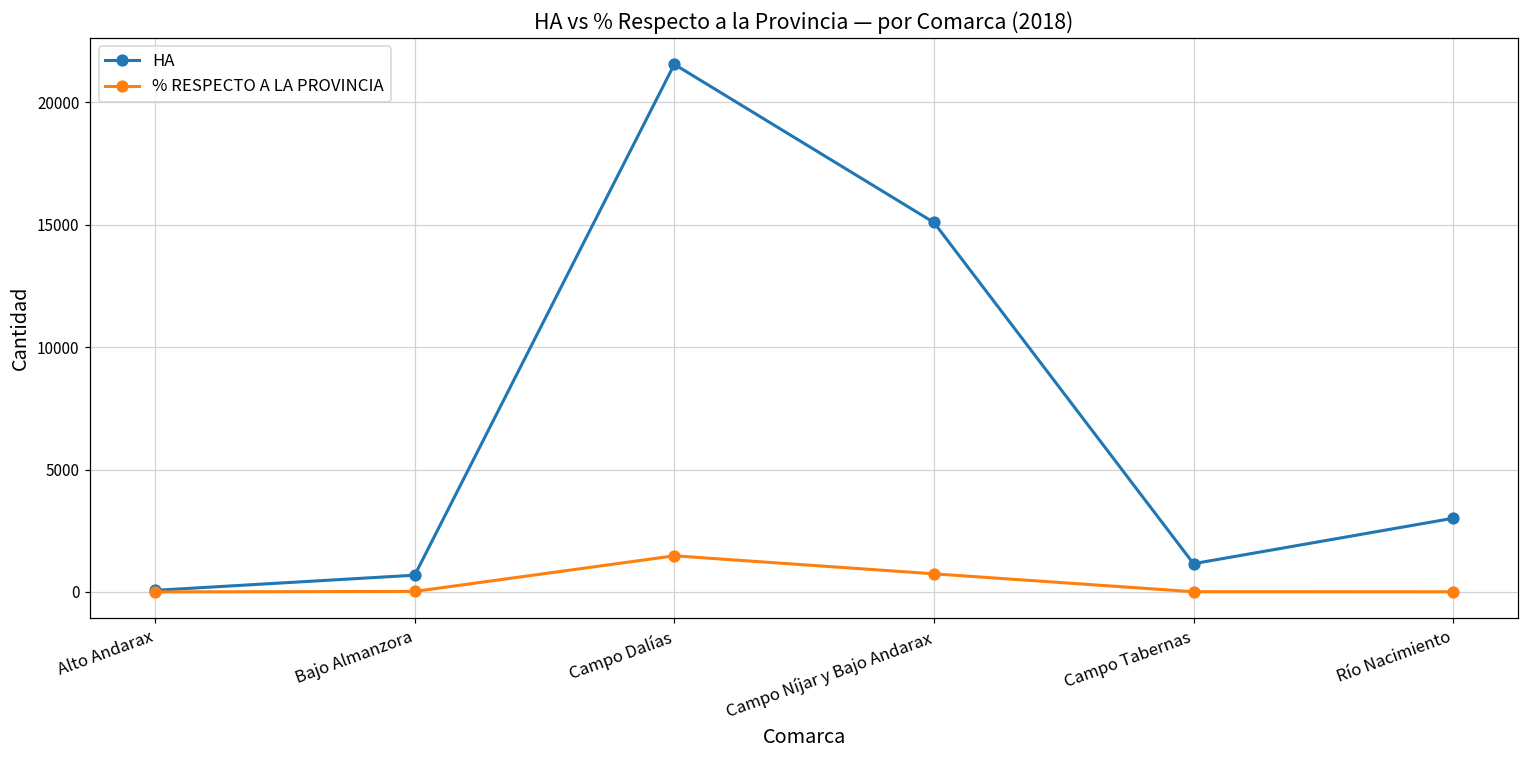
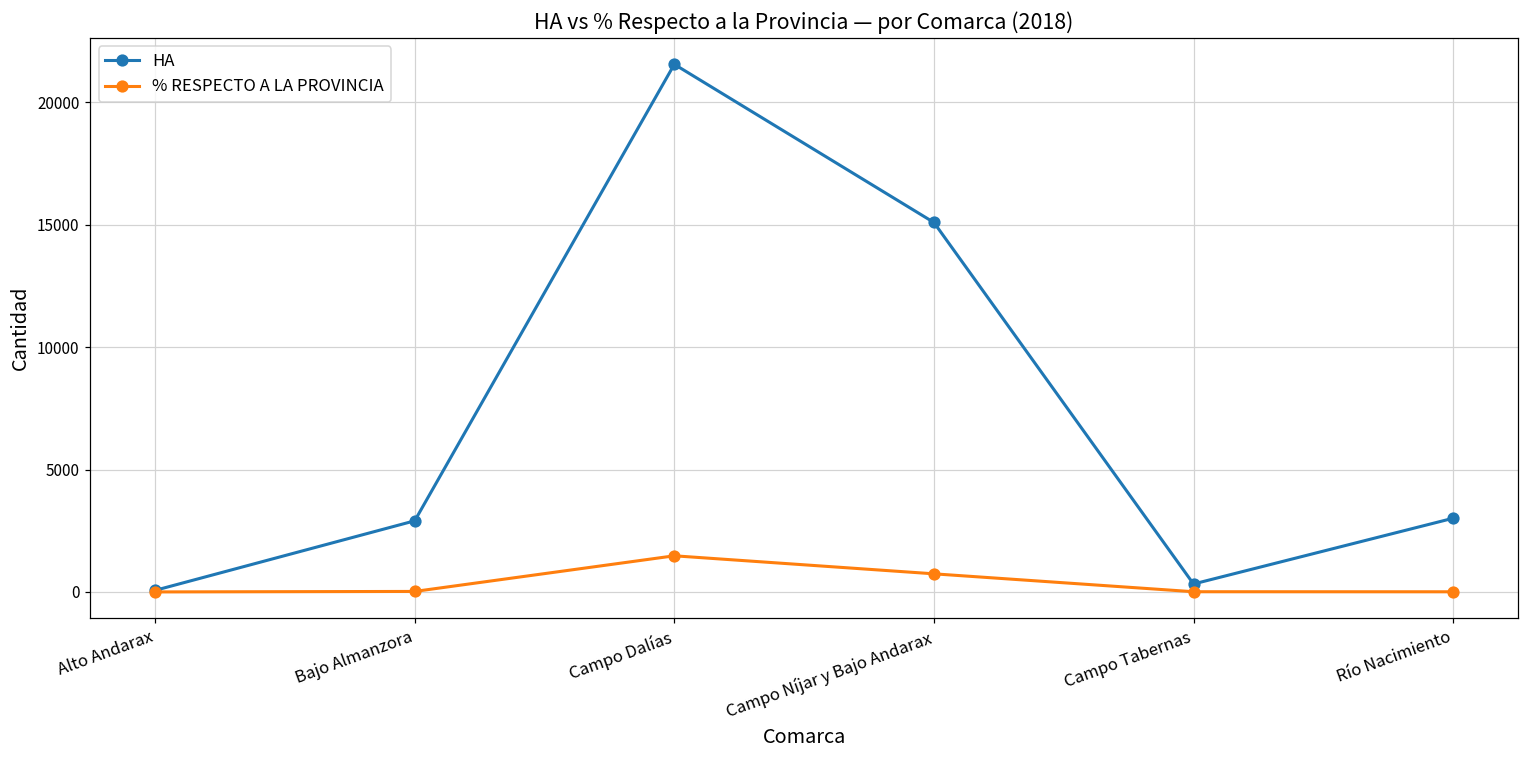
HA, Bajo Almanzora: 700 -> 2900
HA, Campo Tabernas: 1200 -> 300
